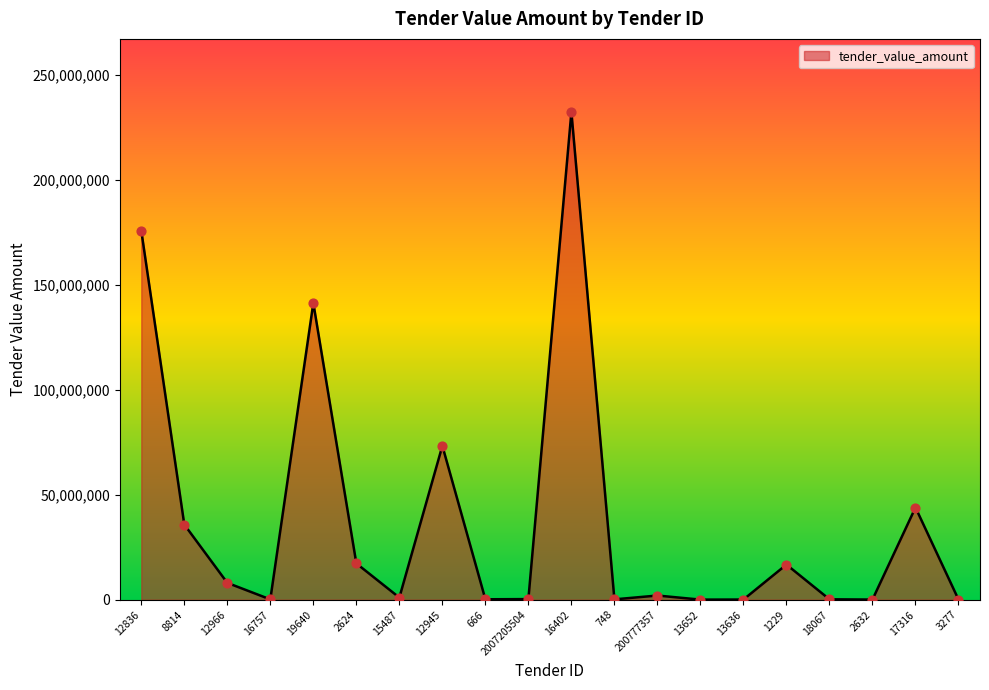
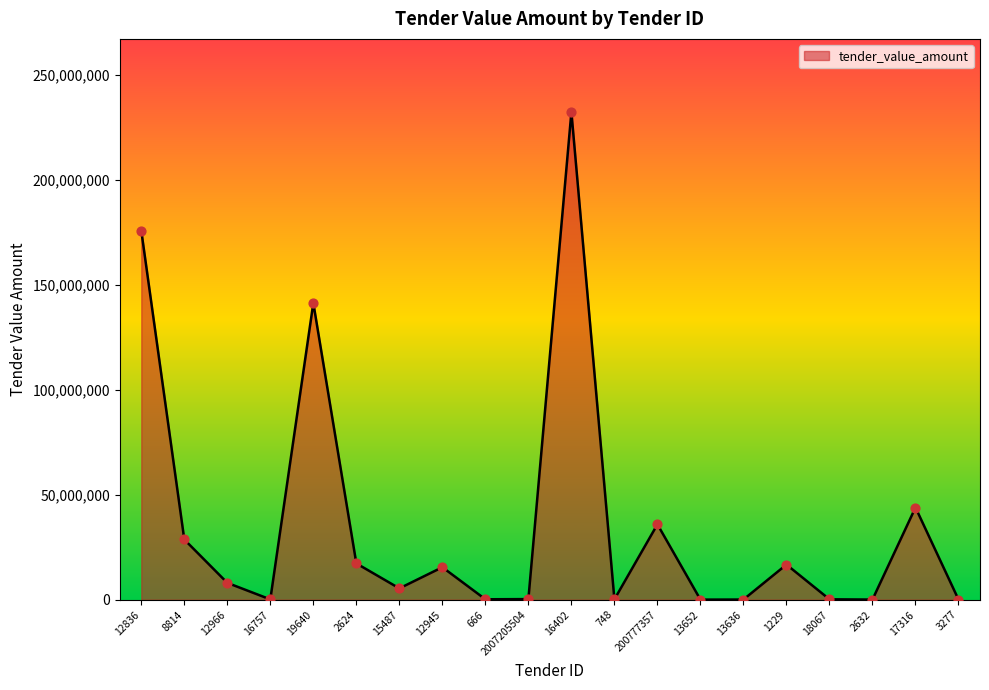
8814: 36,000,000 -> 29,000,000
15487: 1,000,000 -> 5,000,000
12945: 73,000,000 -> 15,000,000
200777357: 2,000,000 -> 36,000,000
